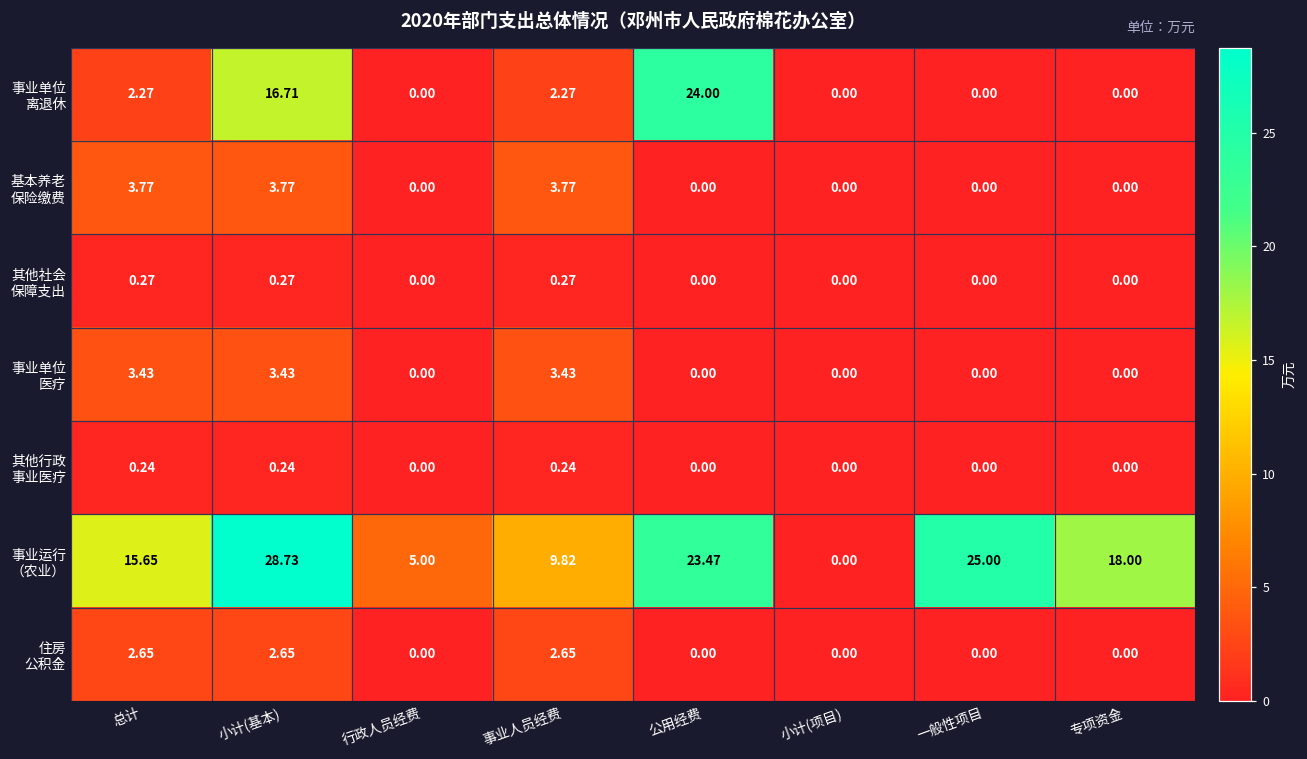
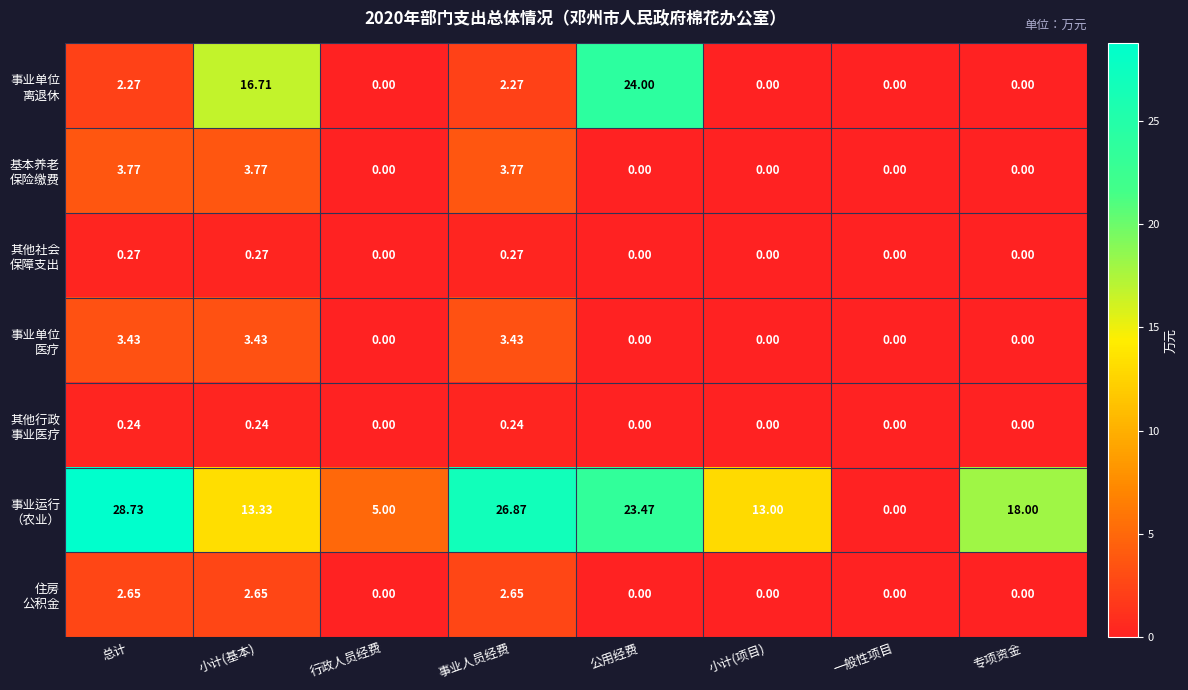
事业运行 （农业）, 总计: 15.65 -> 28.73
事业运行 （农业）, 小计(基本): 28.73 -> 13.33
事业运行 （农业）, 事业人员经费: 9.82 -> 26.87
事业运行 （农业）, 小计(项目): 0.00 -> 13.00
事业运行 （农业）, 一般性项目: 25.00 -> 0.00
